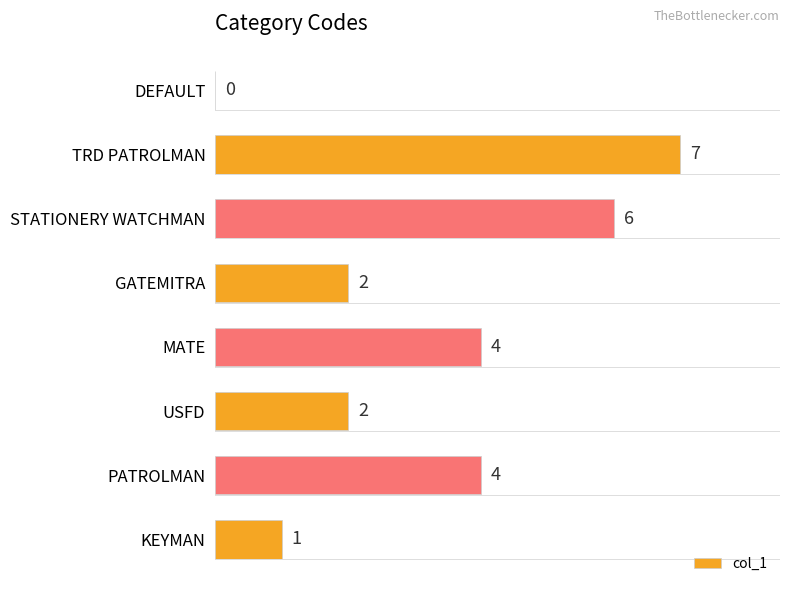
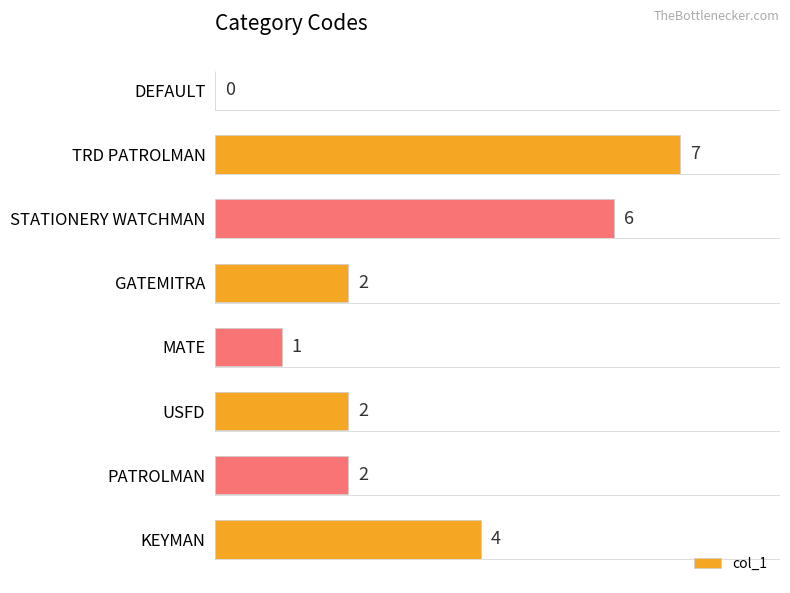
MATE: 4 -> 1
PATROLMAN: 4 -> 2
KEYMAN: 1 -> 4
